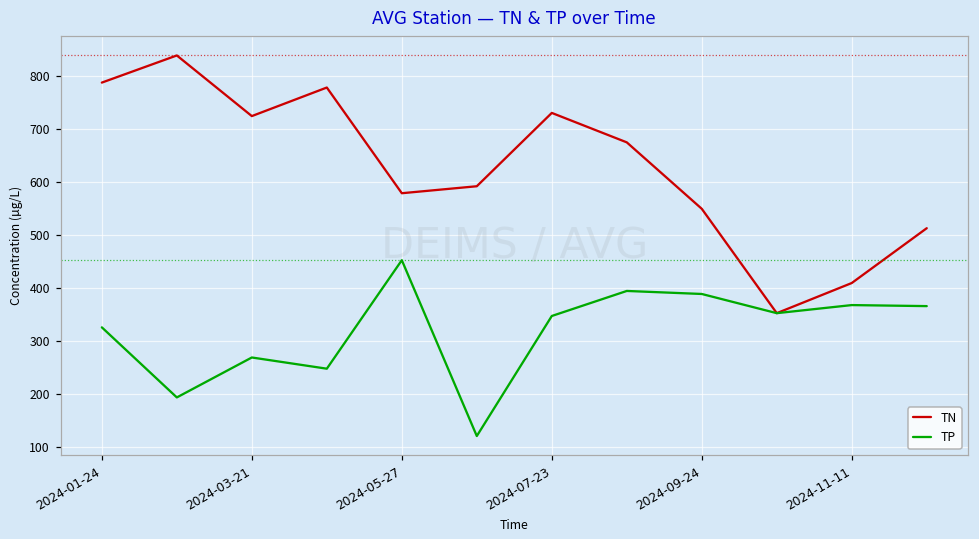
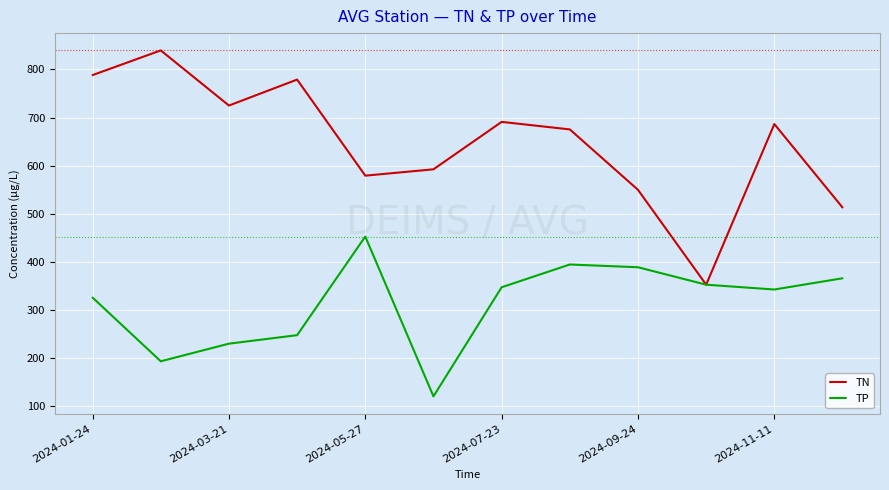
TP, 2024-03-21: 270 -> 230
TN, 2024-07-23: 730 -> 690
TN, 2024-11-11: 410 -> 690
TP, 2024-11-11: 370 -> 340
